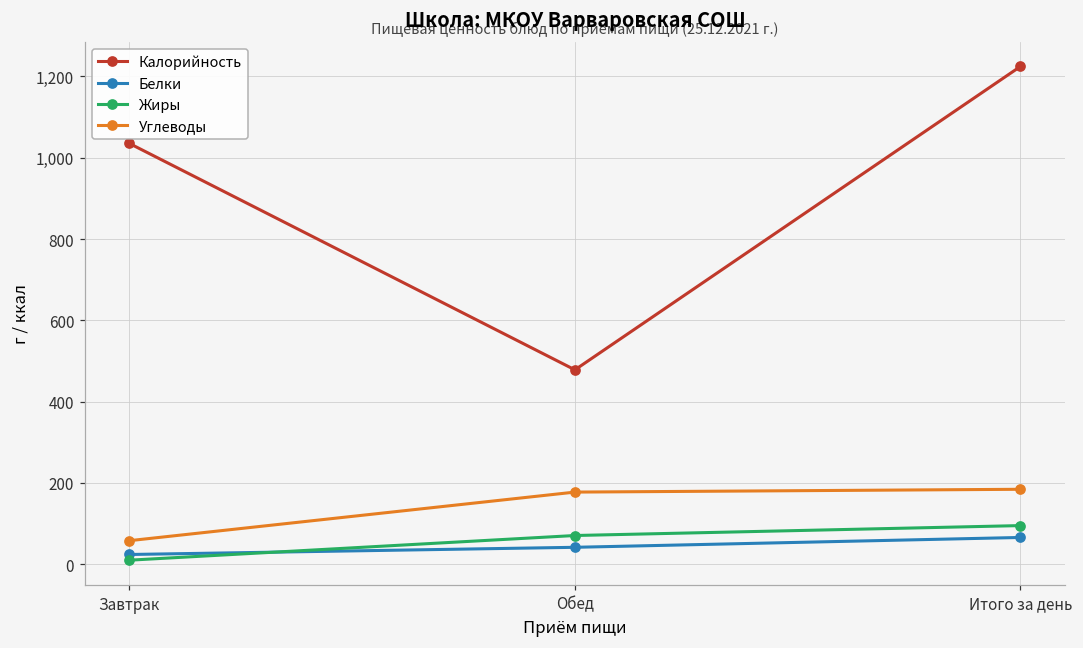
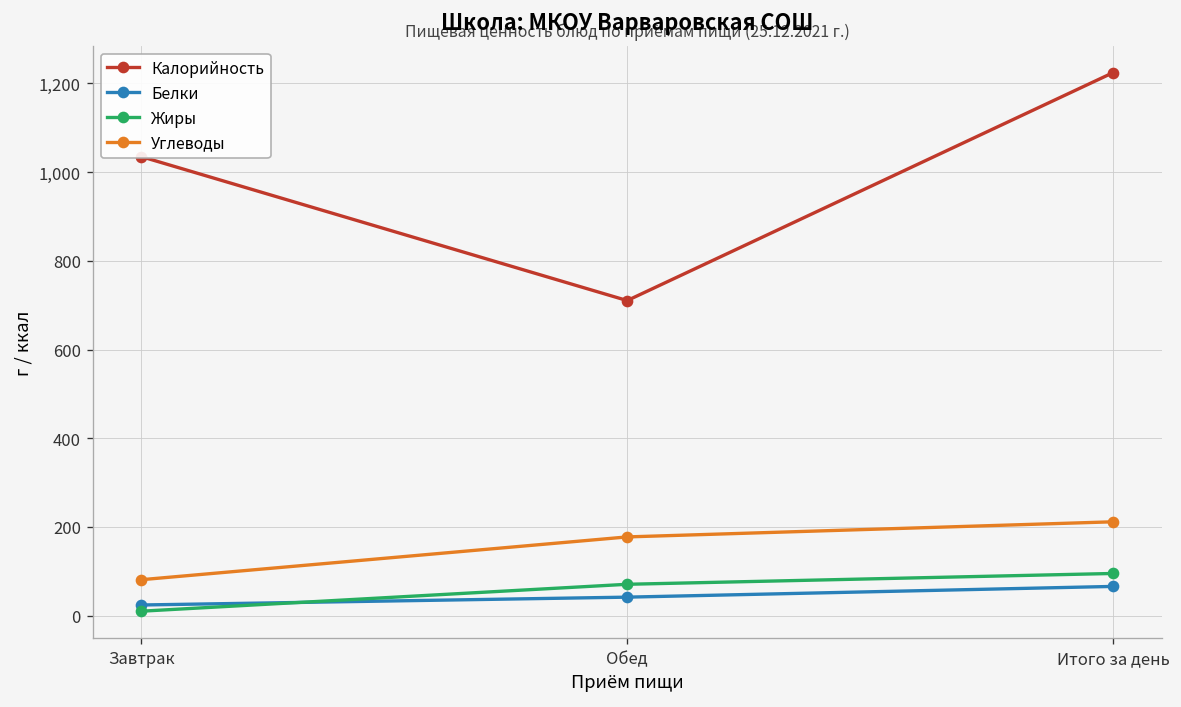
Углеводы, Завтрак: 60 -> 80
Калорийность, Обед: 480 -> 710
Углеводы, Итого за день: 180 -> 210
